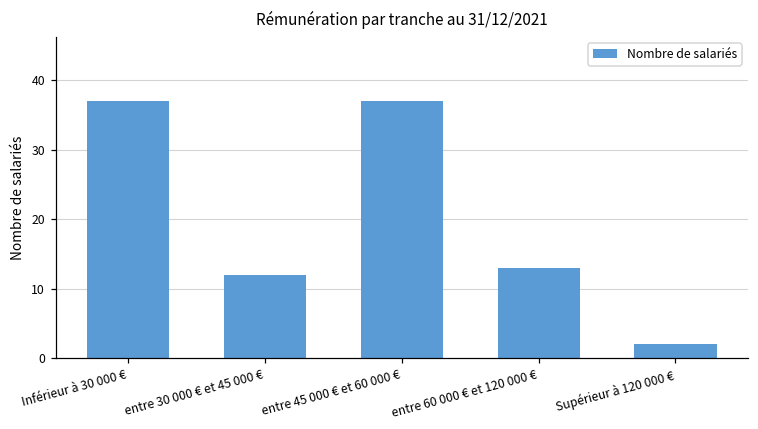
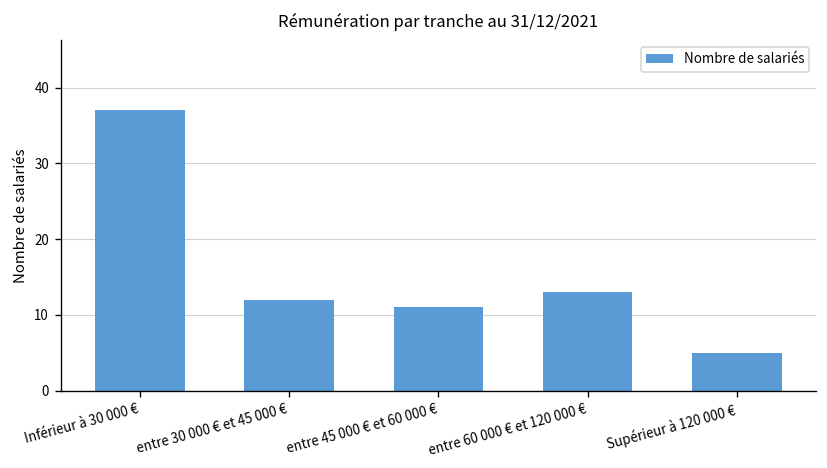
entre 45 000 € et 60 000 €: 37 -> 11
Supérieur à 120 000 €: 2 -> 5
